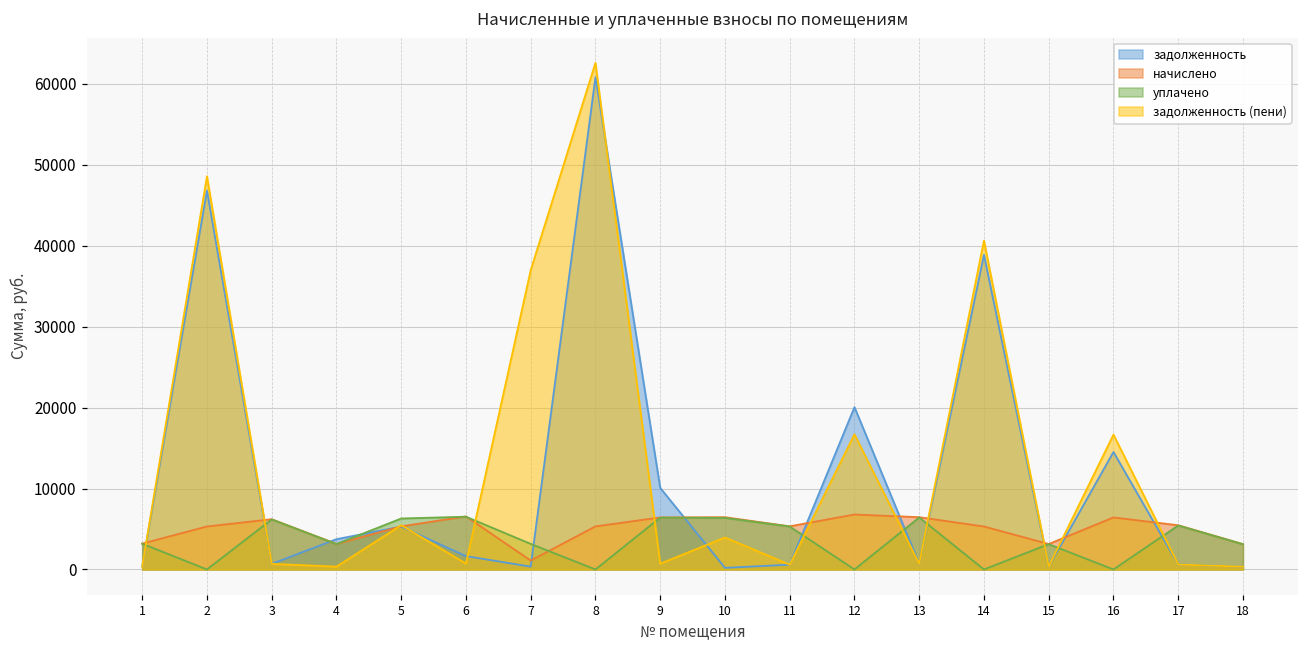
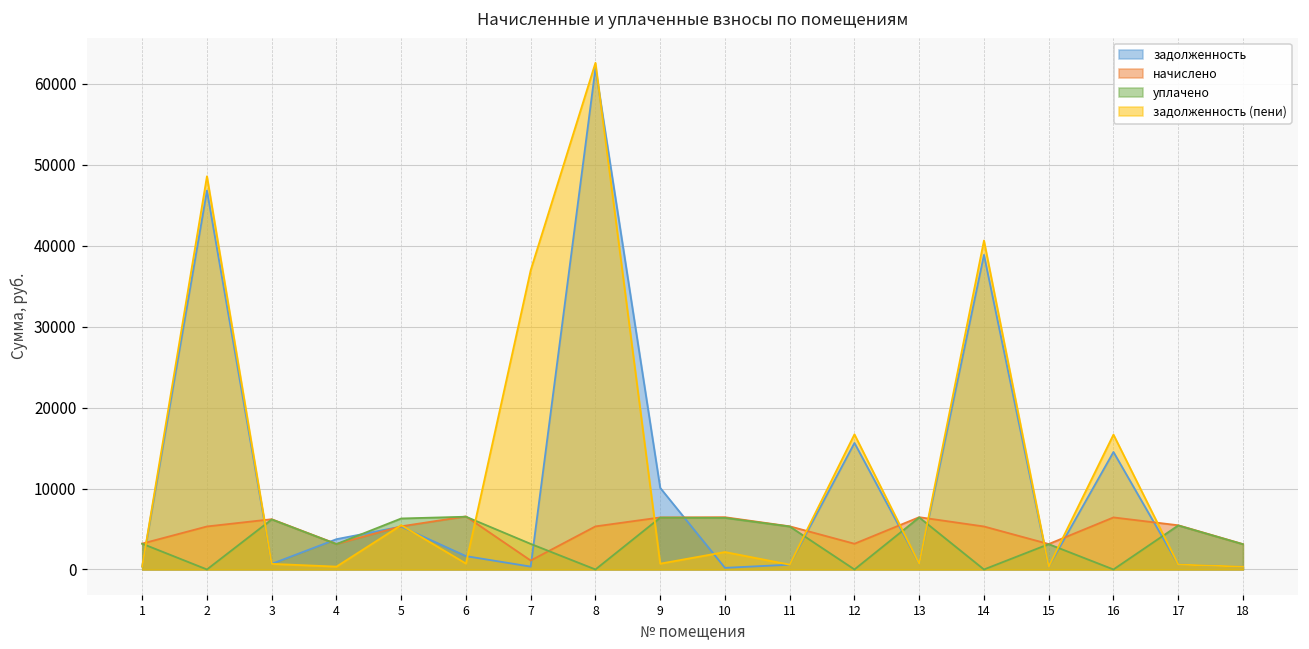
задолженность, 8: 61000 -> 62000
задолженность (пени), 10: 4000 -> 2000
задолженность, 12: 20000 -> 16000
начислено, 12: 7000 -> 3000
